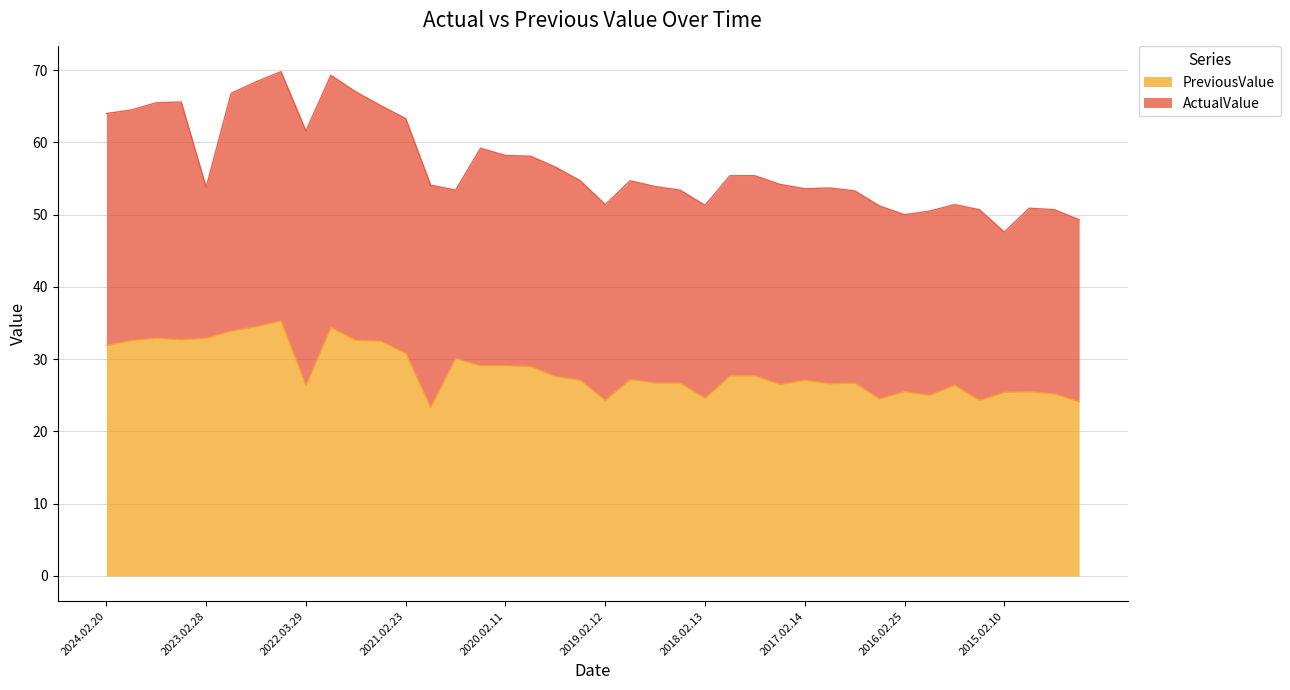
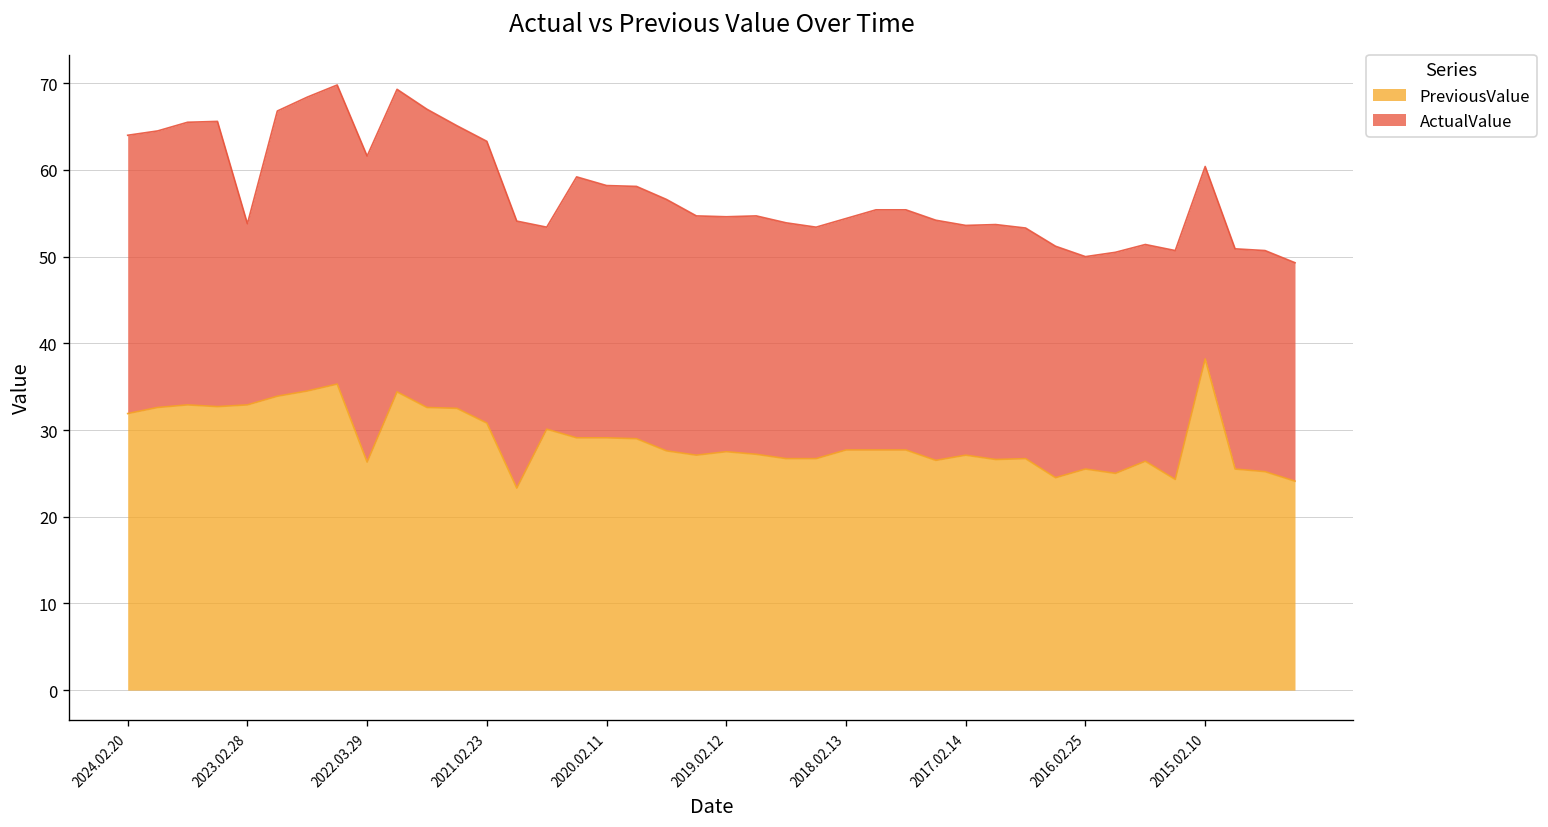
PreviousValue, 2019.02.12: 24 -> 28
PreviousValue, 2018.02.13: 25 -> 28
PreviousValue, 2015.02.10: 25 -> 38
